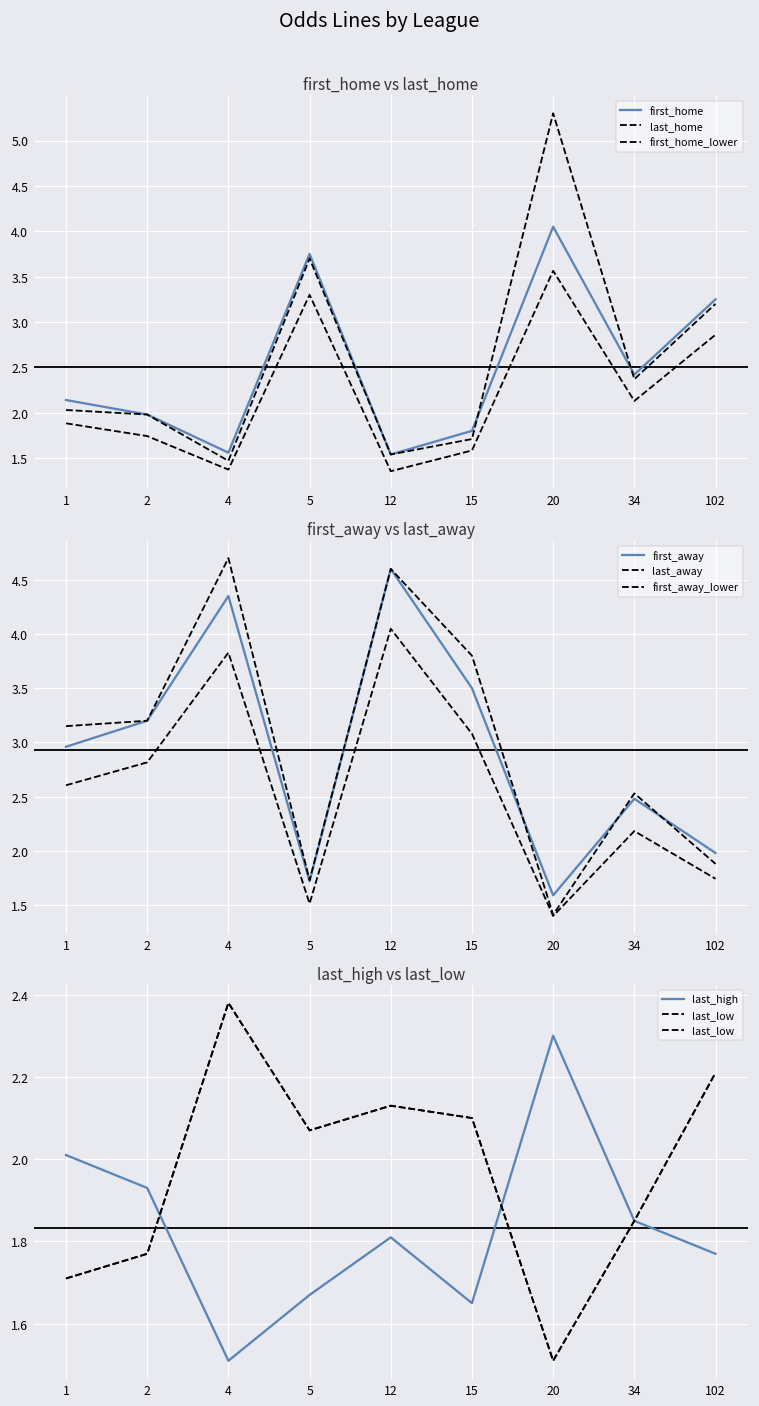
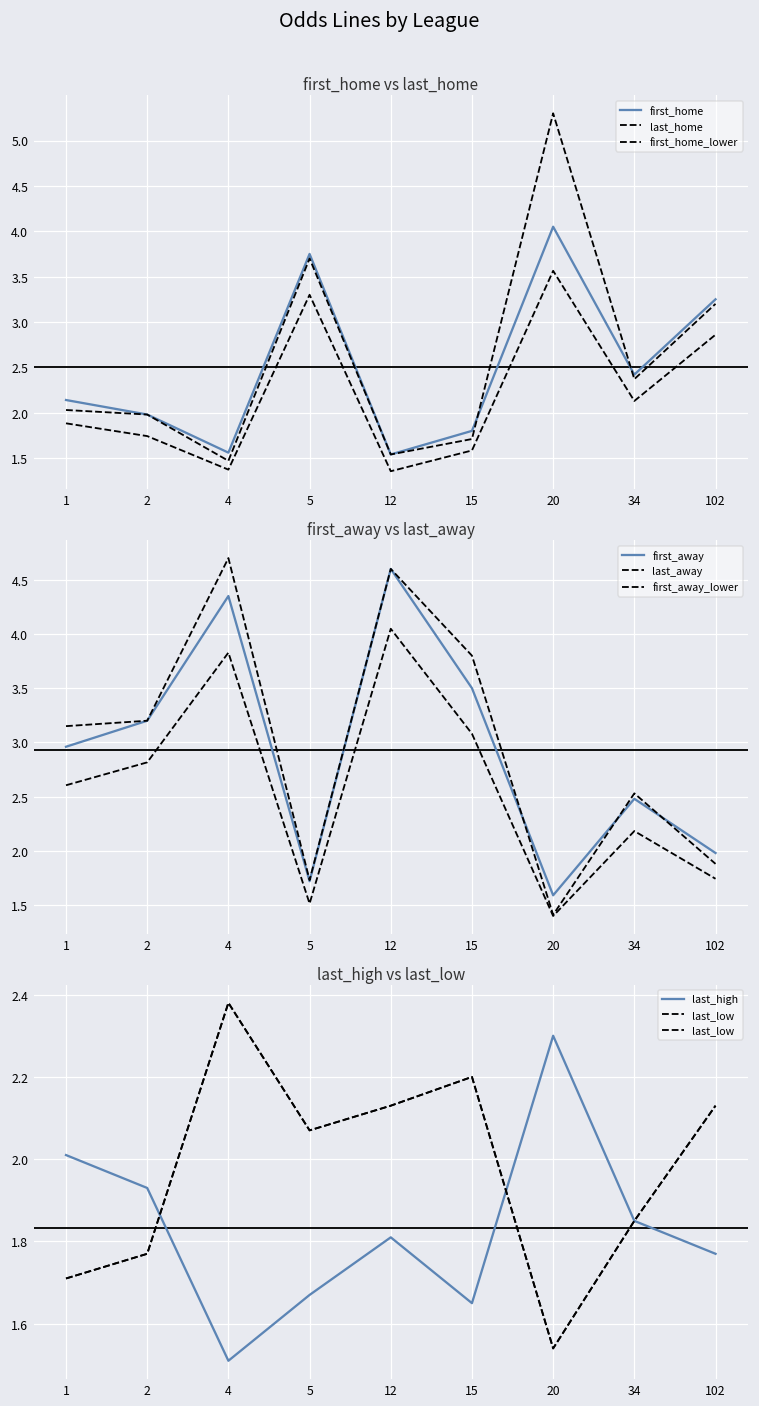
last_high vs last_low, last_low, 15: 2.1 -> 2.2
last_high vs last_low, last_low, 20: 1.51 -> 1.54
last_high vs last_low, last_low, 102: 2.21 -> 2.13
